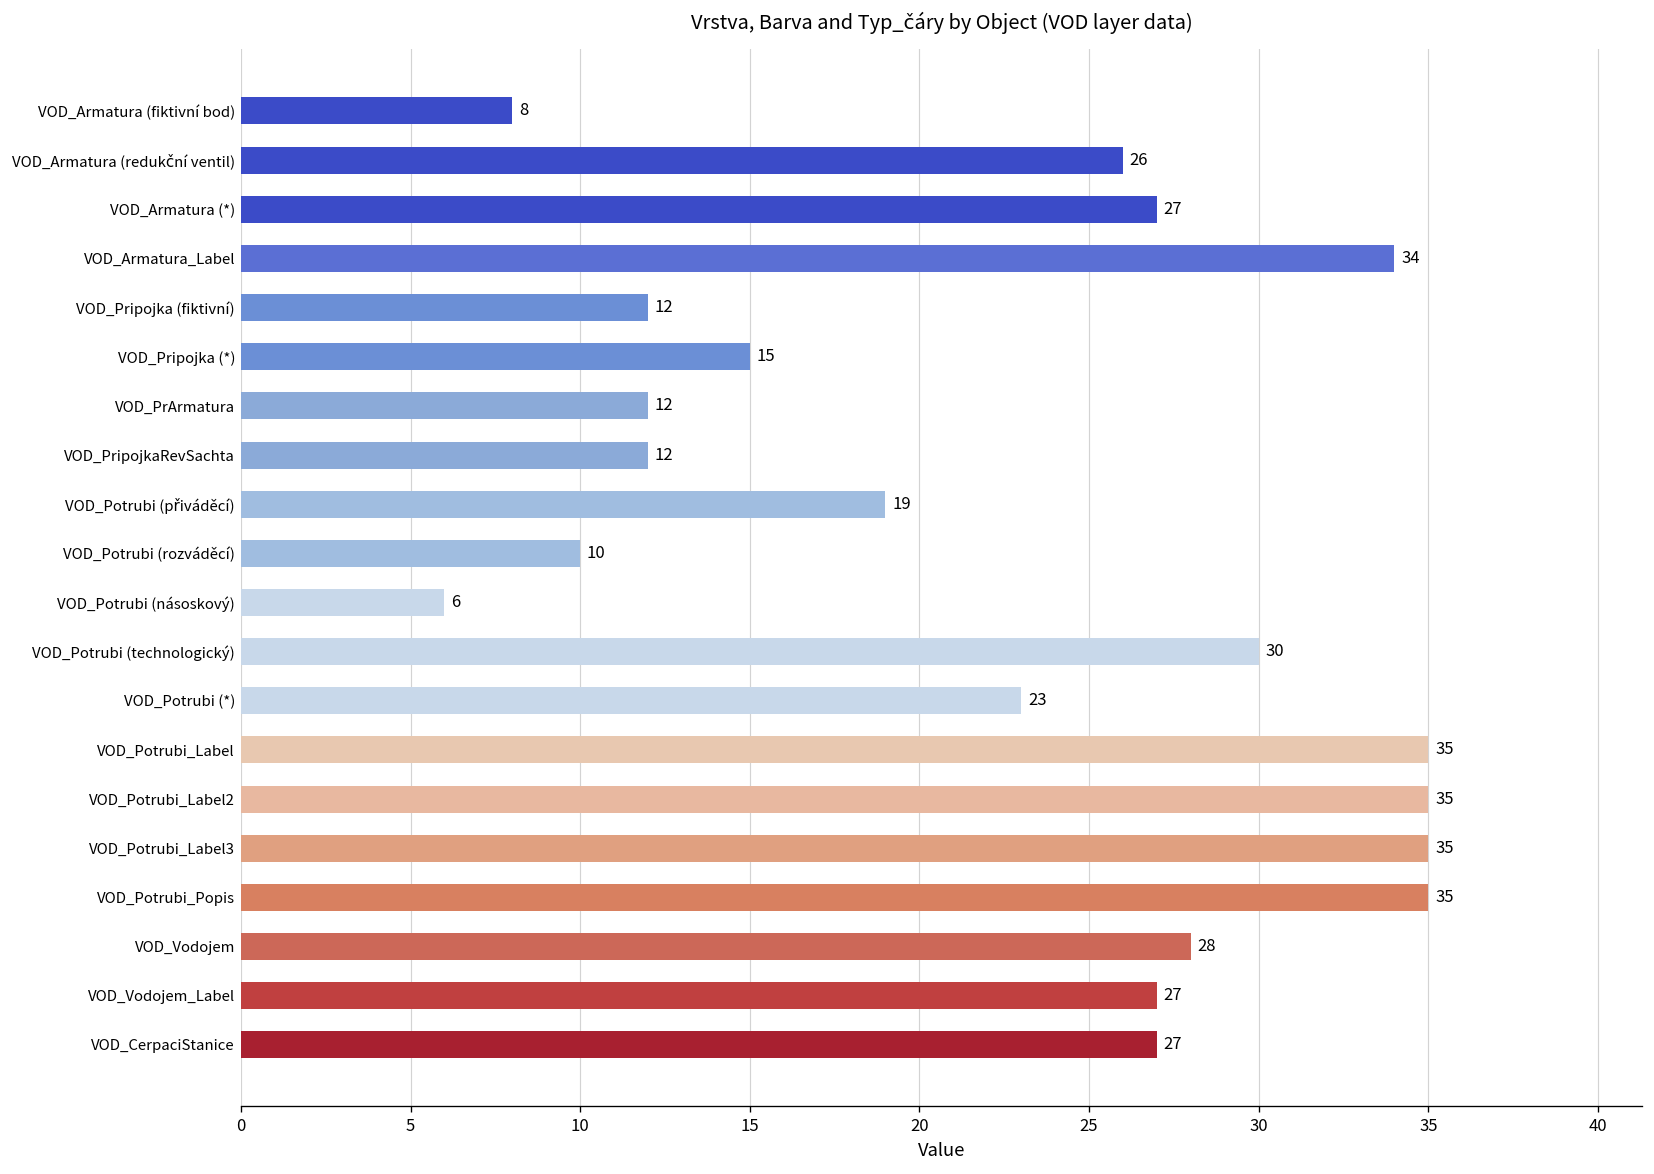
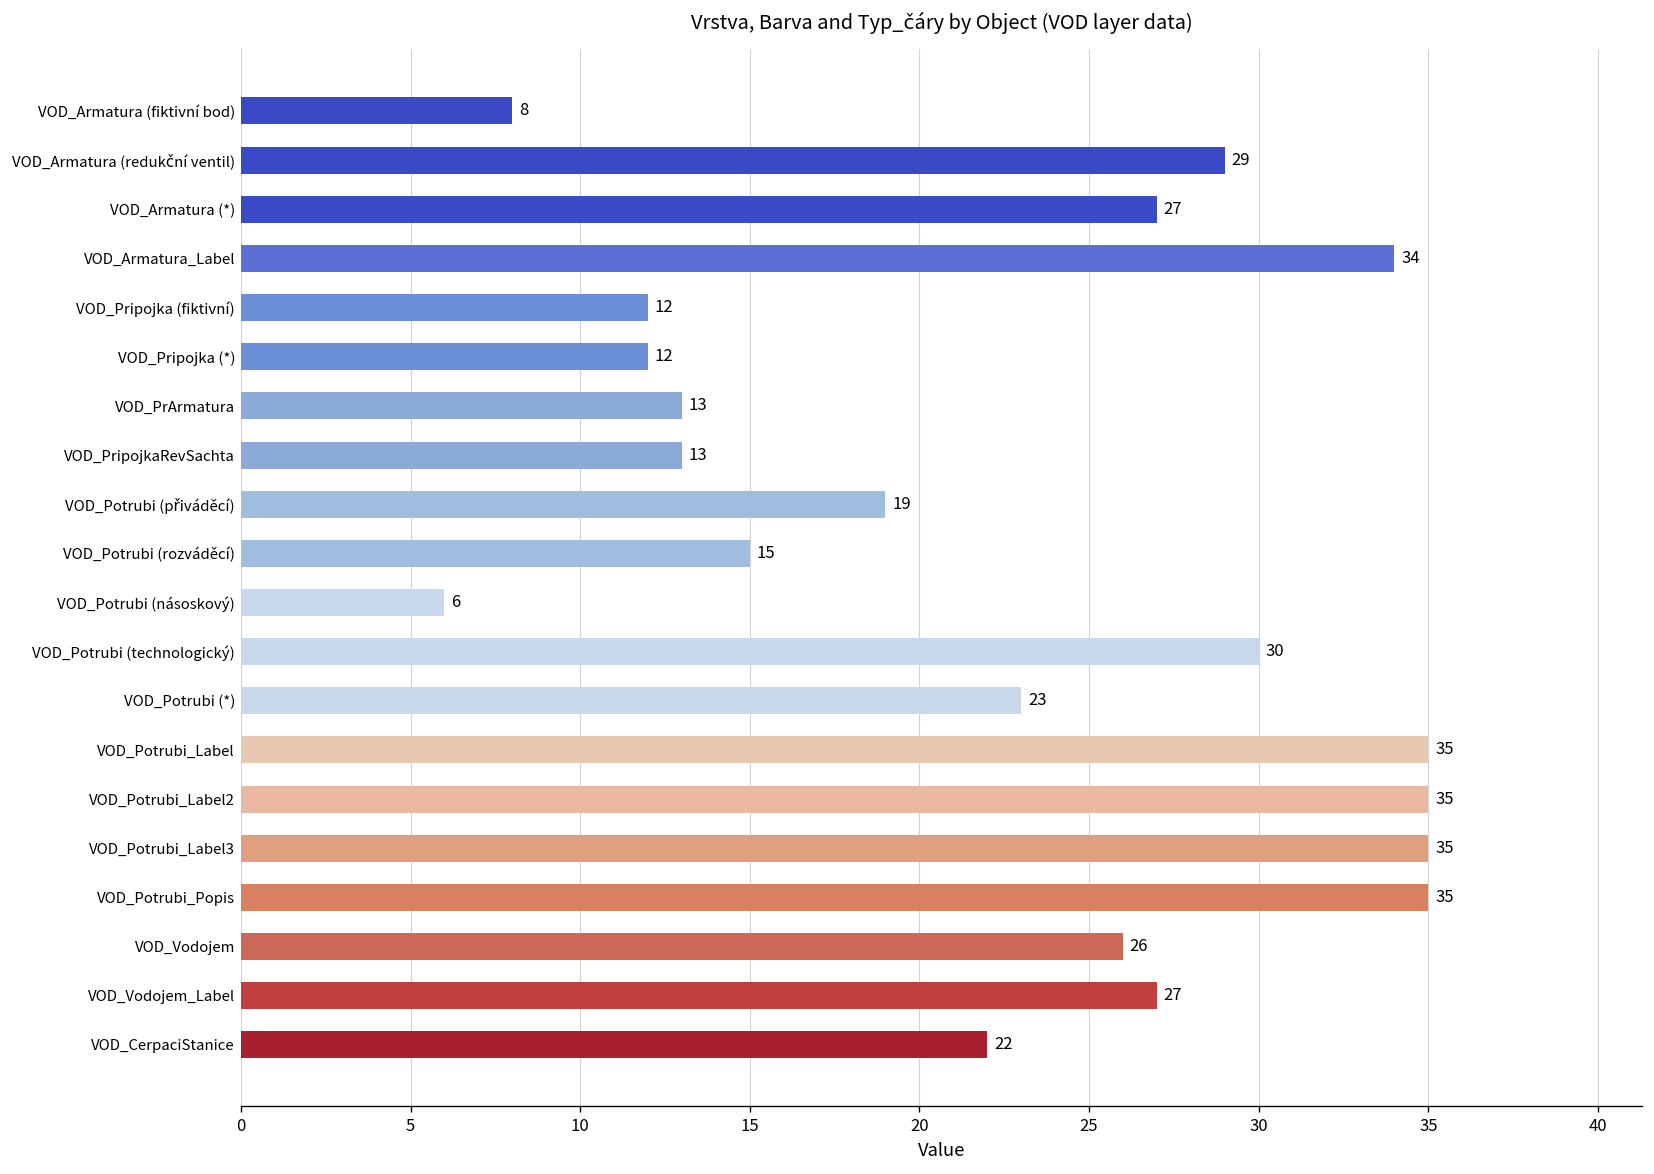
VOD_Armatura (redukční ventil): 26 -> 29
VOD_Pripojka (*): 15 -> 12
VOD_PrArmatura: 12 -> 13
VOD_PripojkaRevSachta: 12 -> 13
VOD_Potrubi (rozváděcí): 10 -> 15
VOD_Vodojem: 28 -> 26
VOD_CerpaciStanice: 27 -> 22
